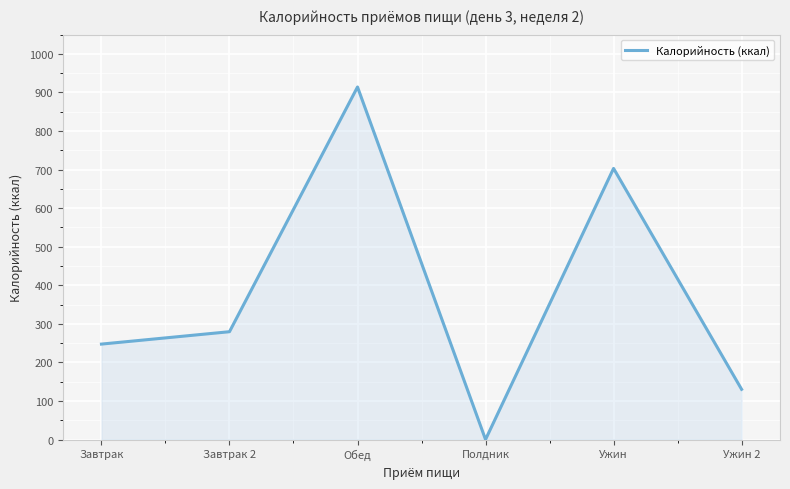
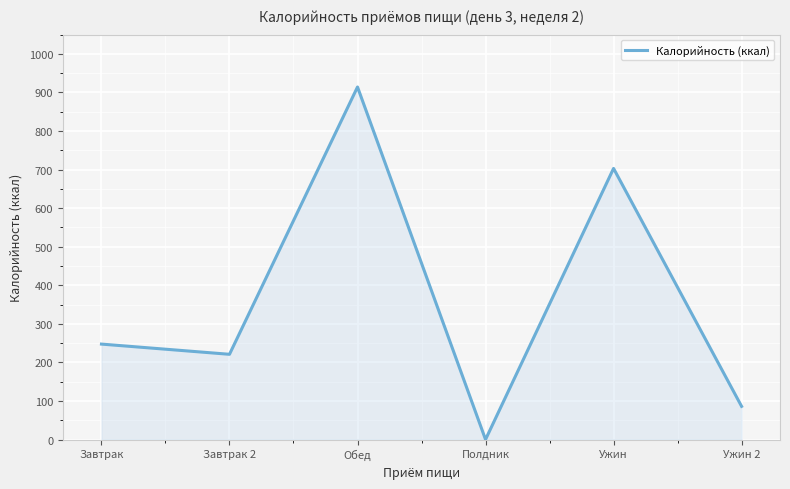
Завтрак 2: 280 -> 220
Ужин 2: 130 -> 90
